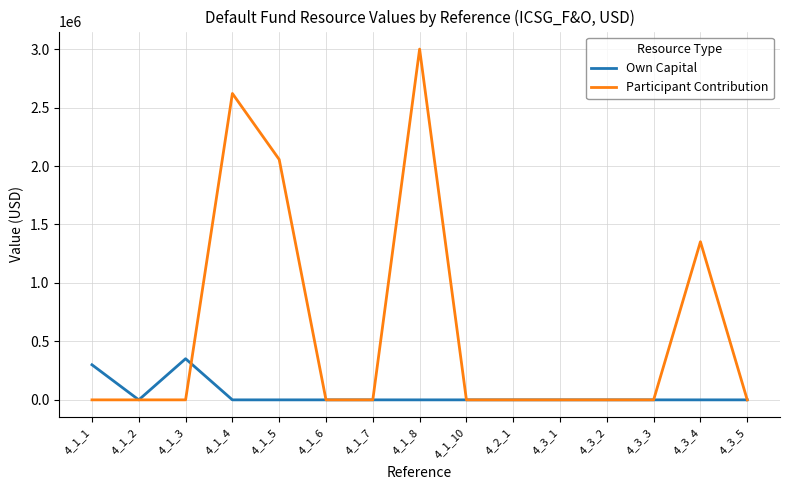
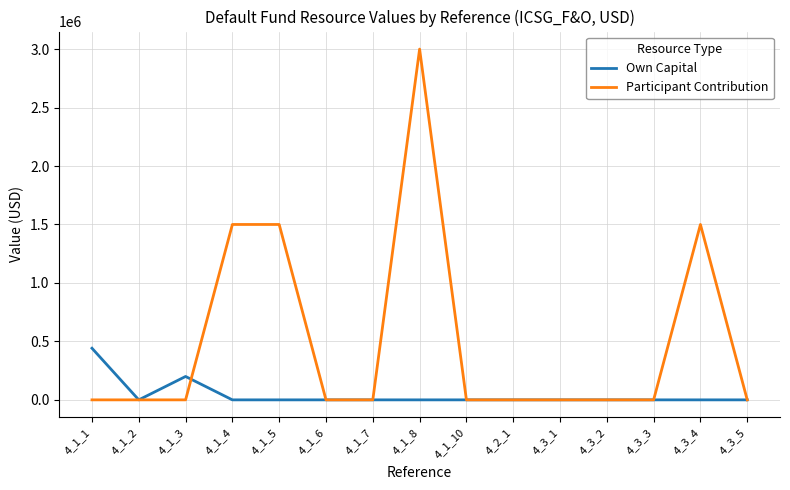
Own Capital, 4_1_1: 300000 -> 440000
Own Capital, 4_1_3: 350000 -> 200000
Participant Contribution, 4_1_4: 2620000 -> 1500000
Participant Contribution, 4_1_5: 2060000 -> 1500000
Participant Contribution, 4_3_4: 1350000 -> 1500000
